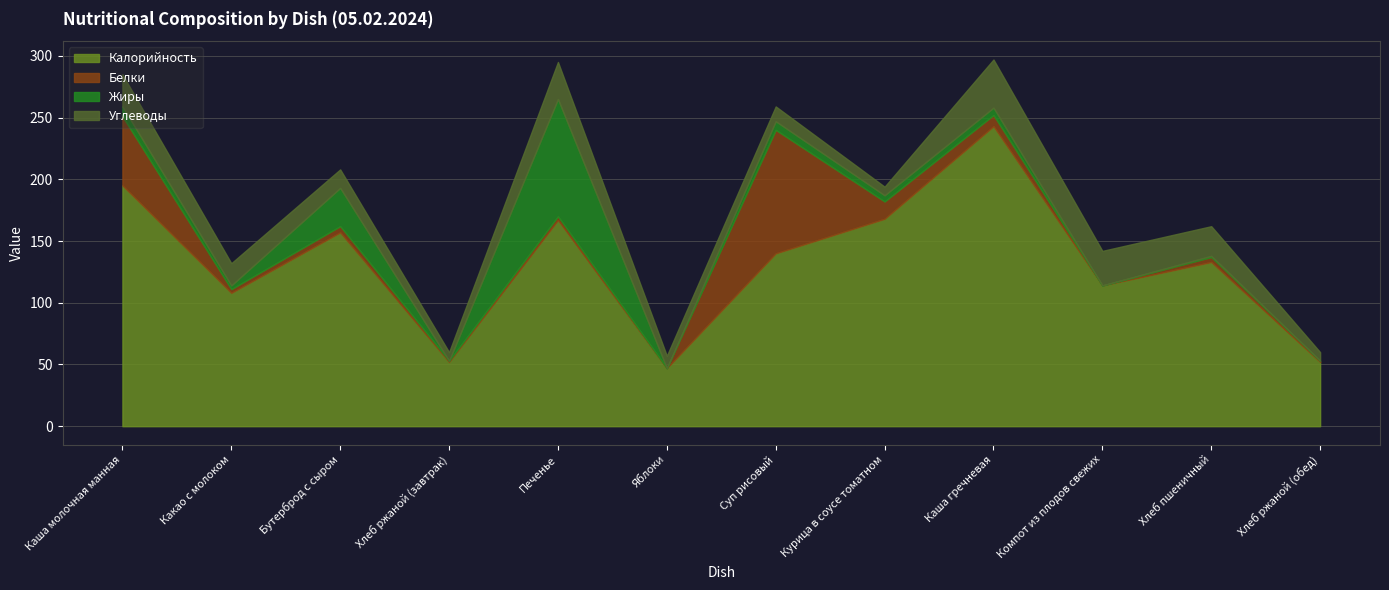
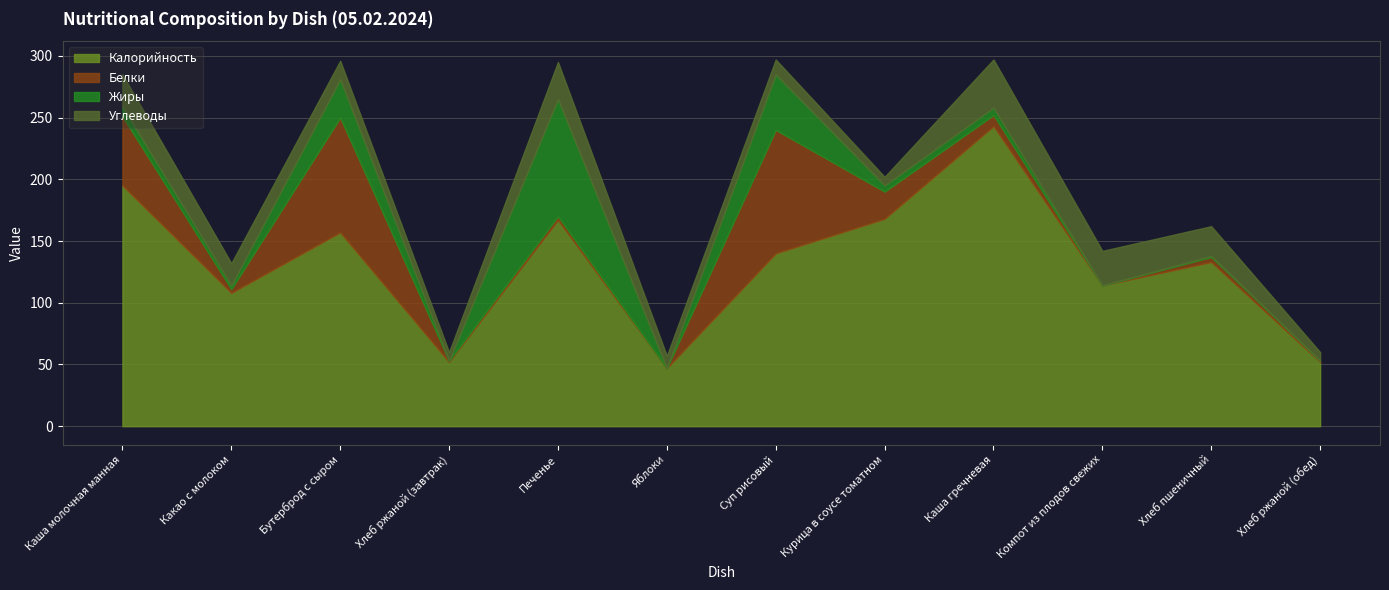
Белки, Бутерброд с сыром: 5 -> 93
Жиры, Суп рисовый: 7 -> 45
Белки, Курица в соусе томатном: 14 -> 22
